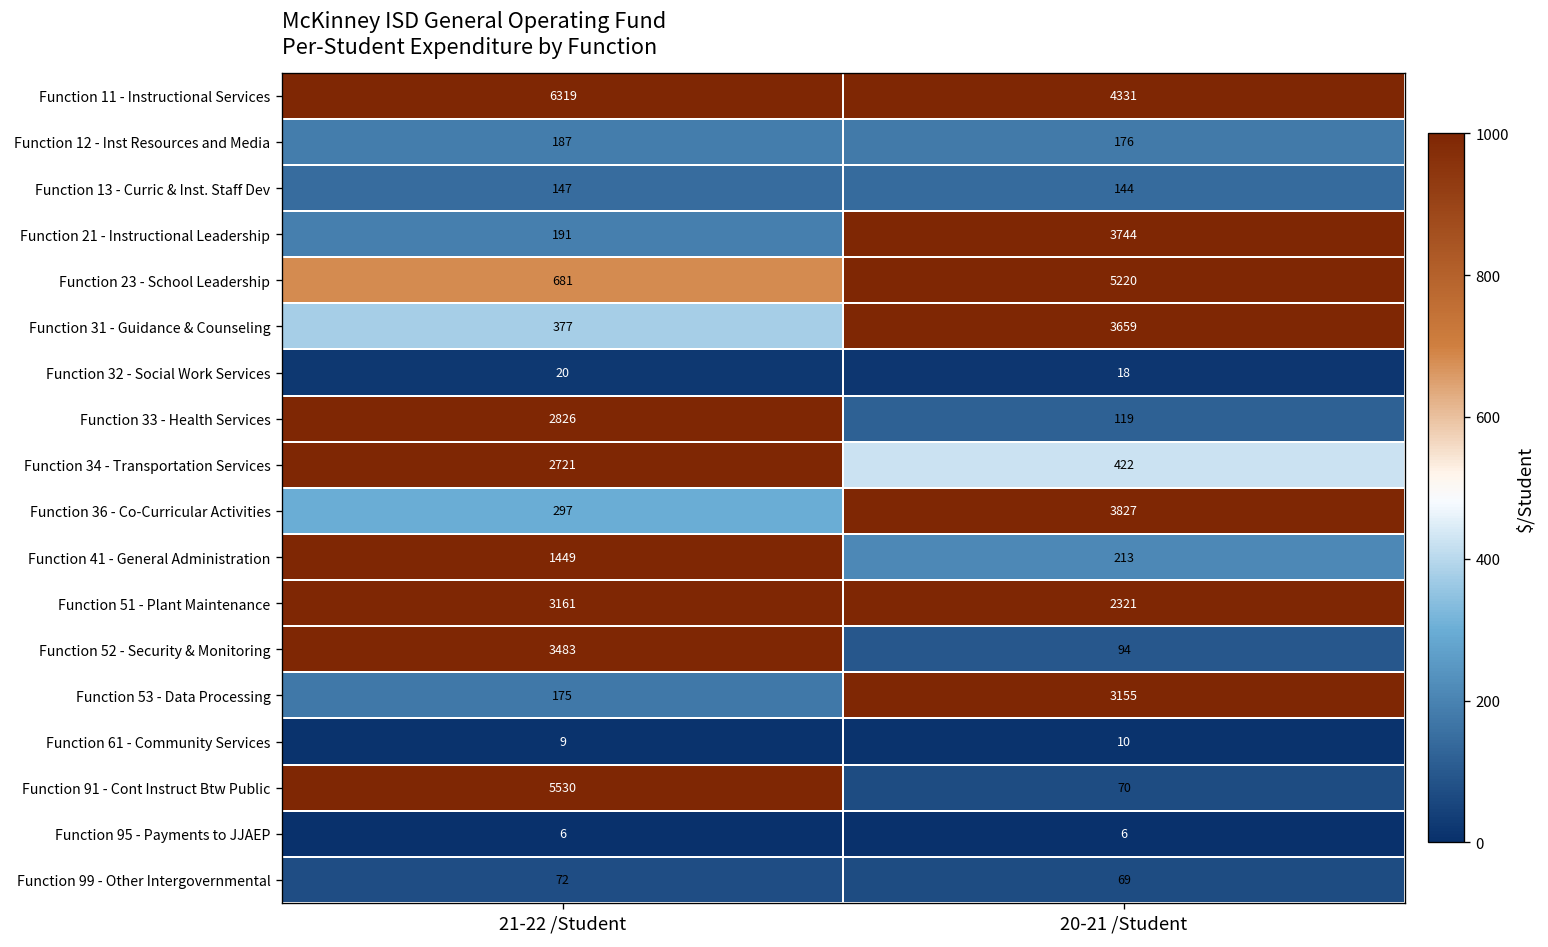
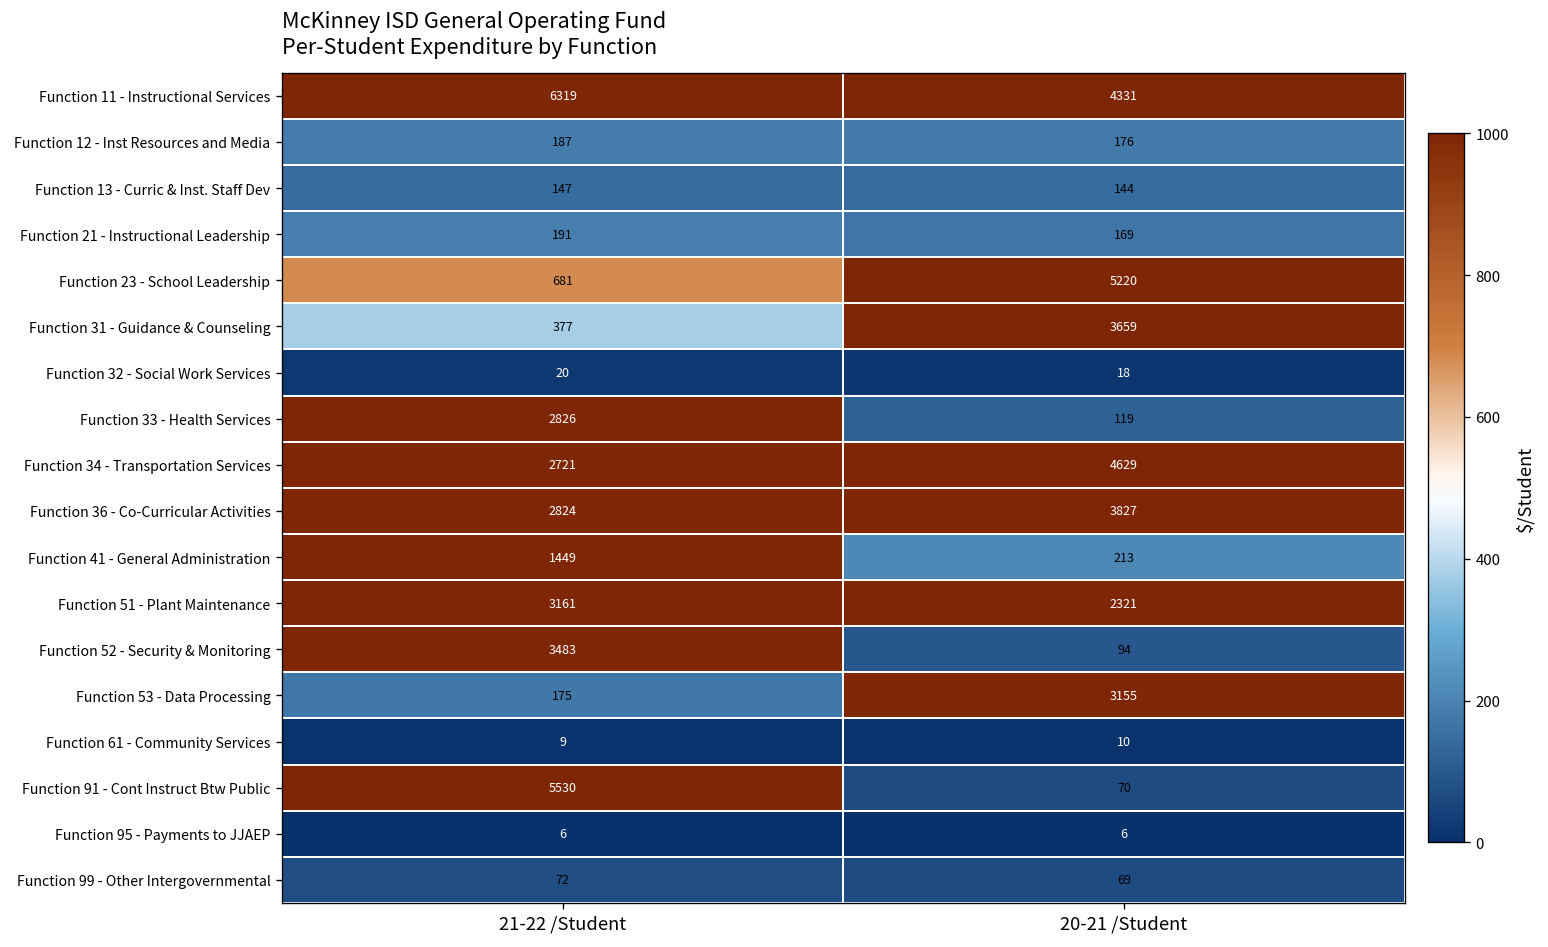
Function 21 - Instructional Leadership, 20-21 /Student: 3744 -> 169
Function 34 - Transportation Services, 20-21 /Student: 422 -> 4629
Function 36 - Co-Curricular Activities, 21-22 /Student: 297 -> 2824
